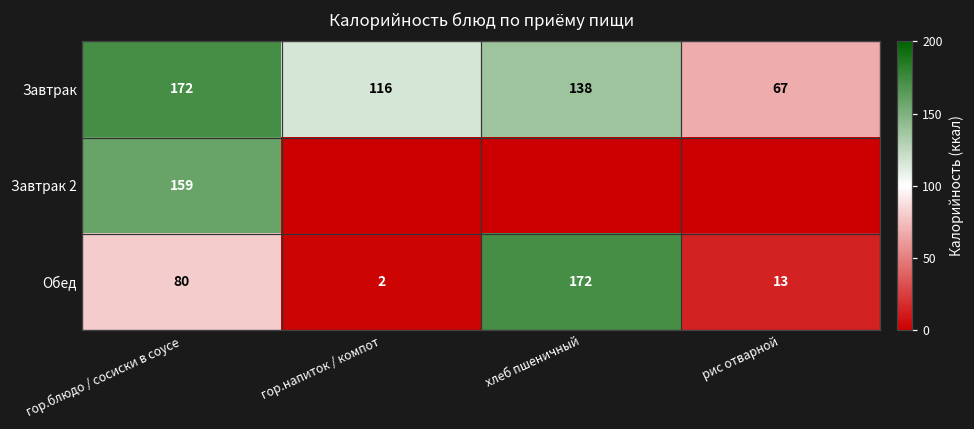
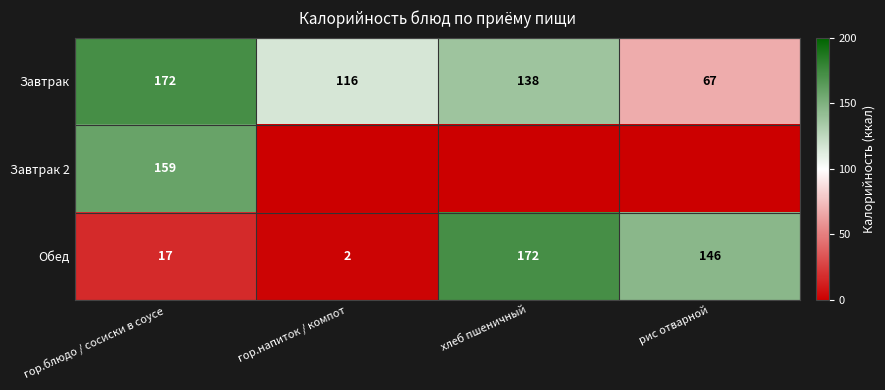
Обед, гор.блюдо / сосиски в соусе: 80 -> 17
Обед, рис отварной: 13 -> 146
